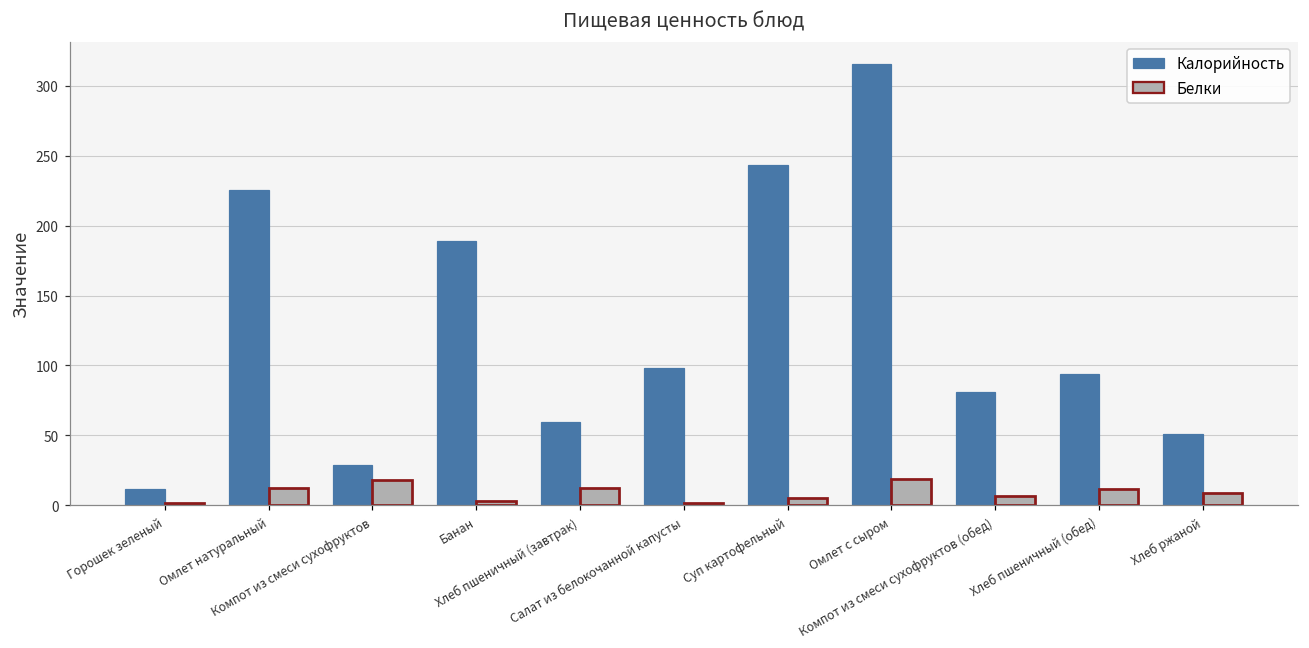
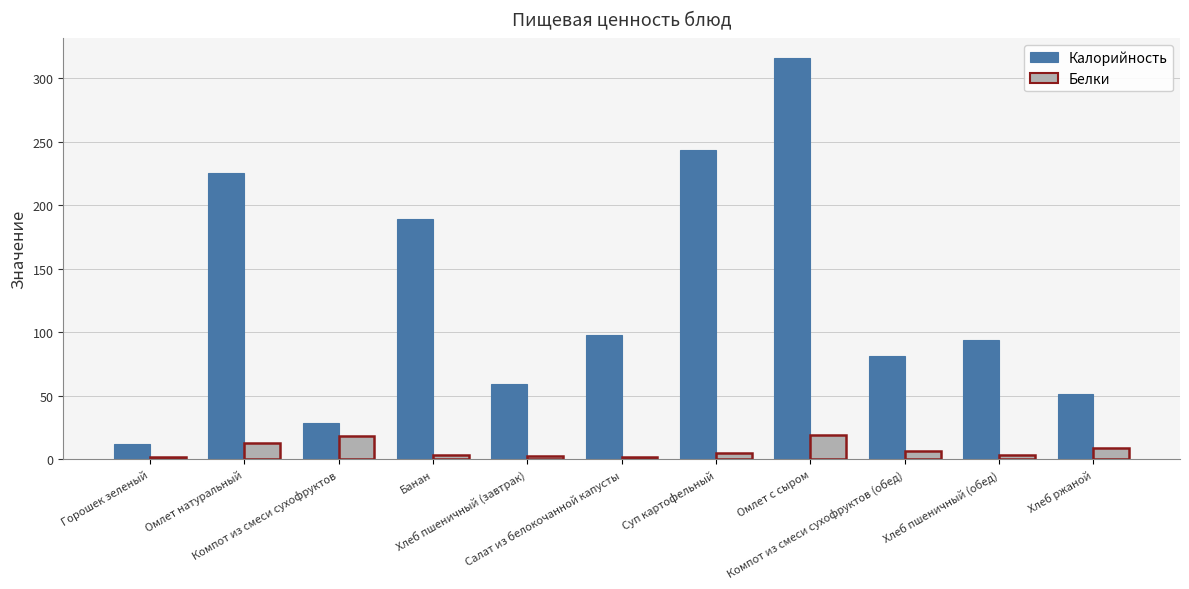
Белки, Хлеб пшеничный (завтрак): 13 -> 2
Белки, Хлеб пшеничный (обед): 12 -> 3
